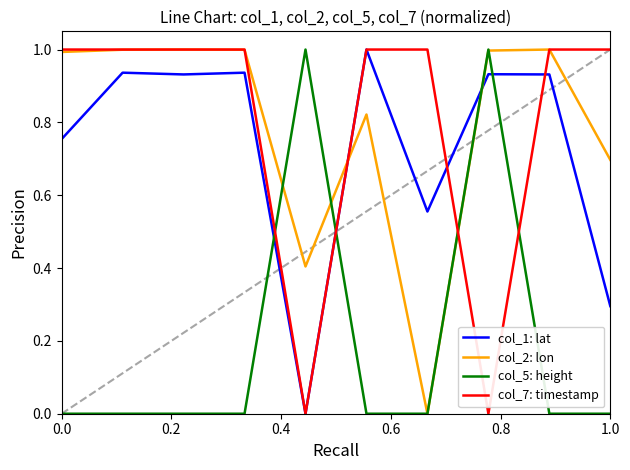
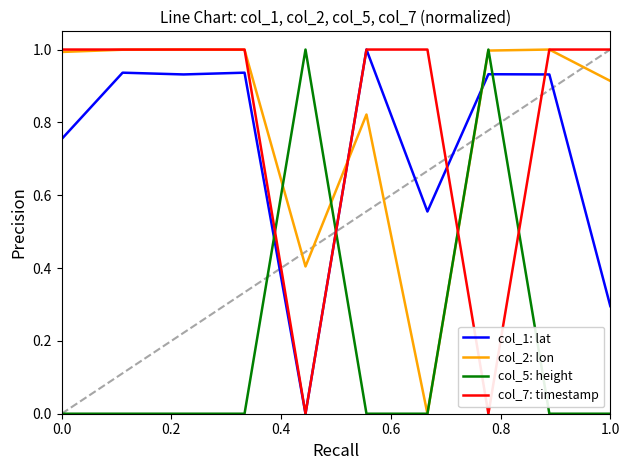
col_2: lon, 1.0: 0.70 -> 0.91
